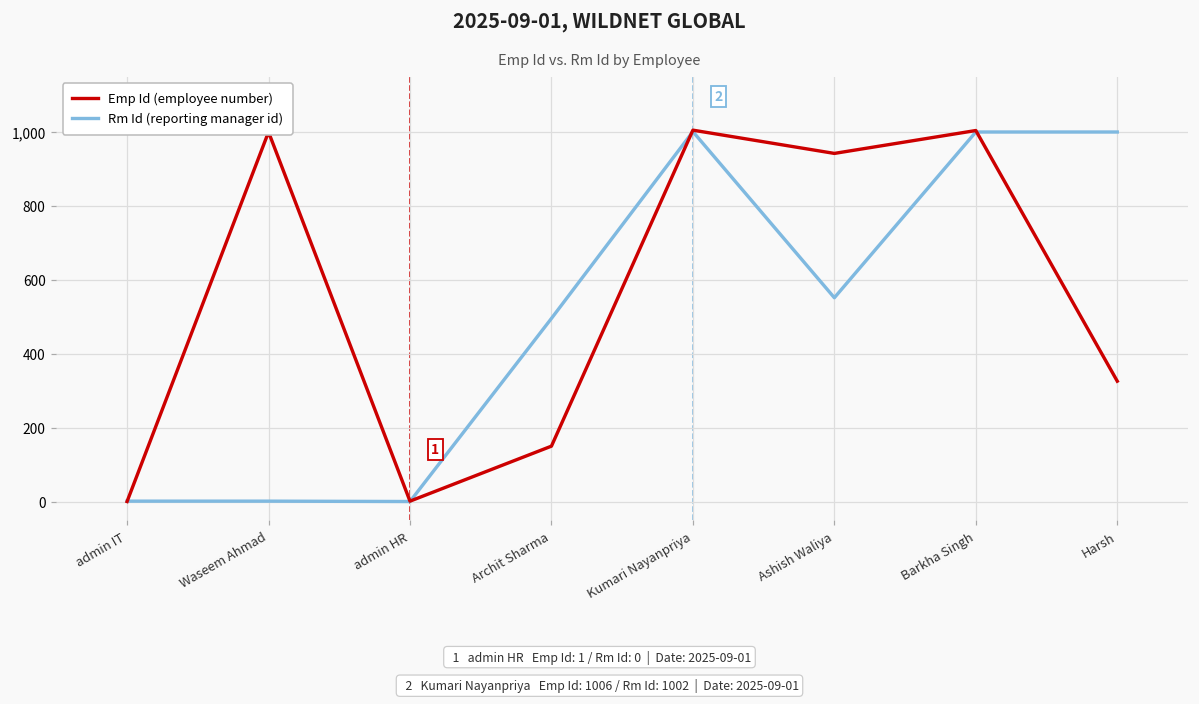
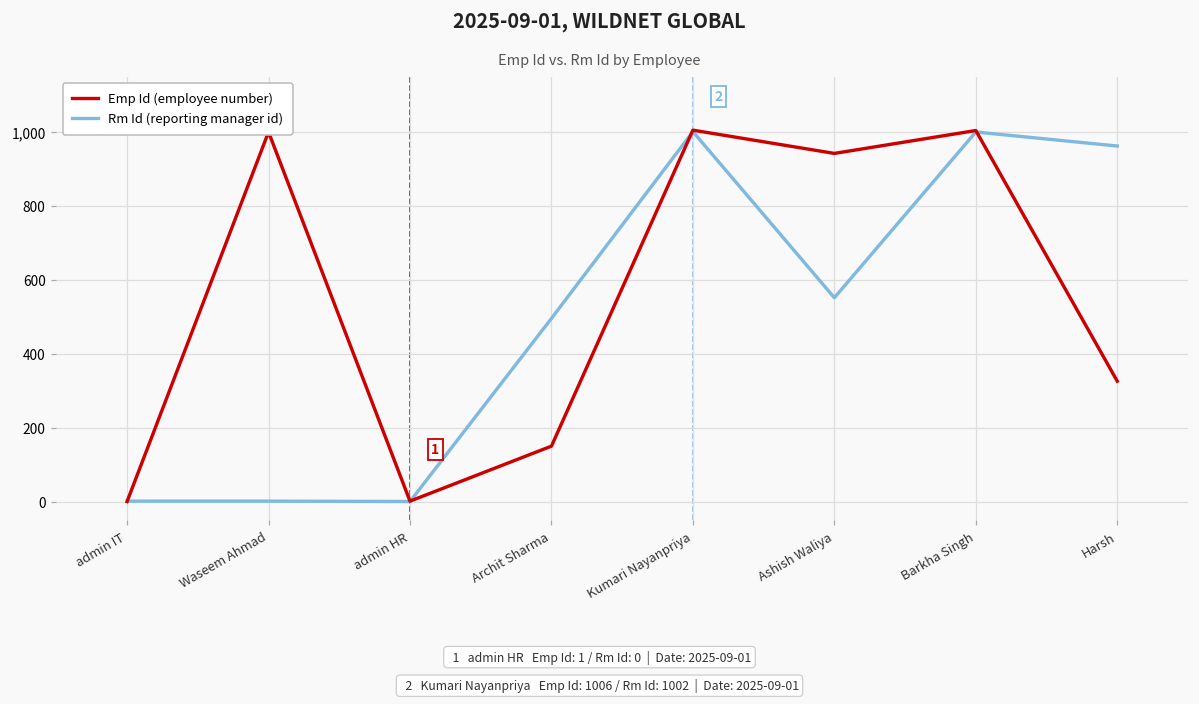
Rm Id (reporting manager id), Harsh: 1,000 -> 960
